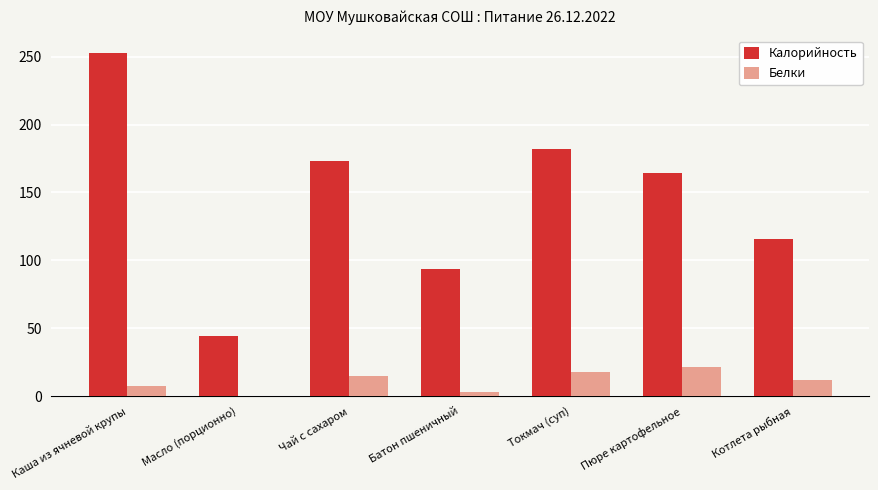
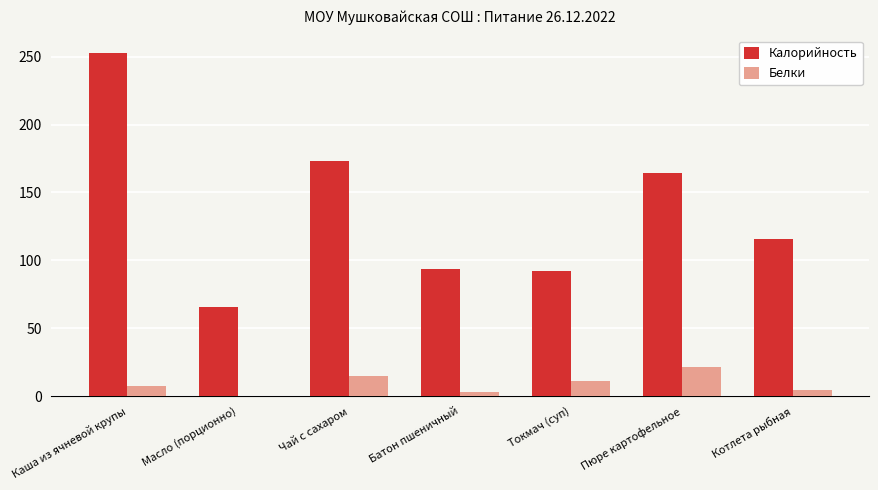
Калорийность, Масло (порционно): 44 -> 66
Калорийность, Токмач (суп): 182 -> 92
Белки, Токмач (суп): 18 -> 11
Белки, Котлета рыбная: 12 -> 5
